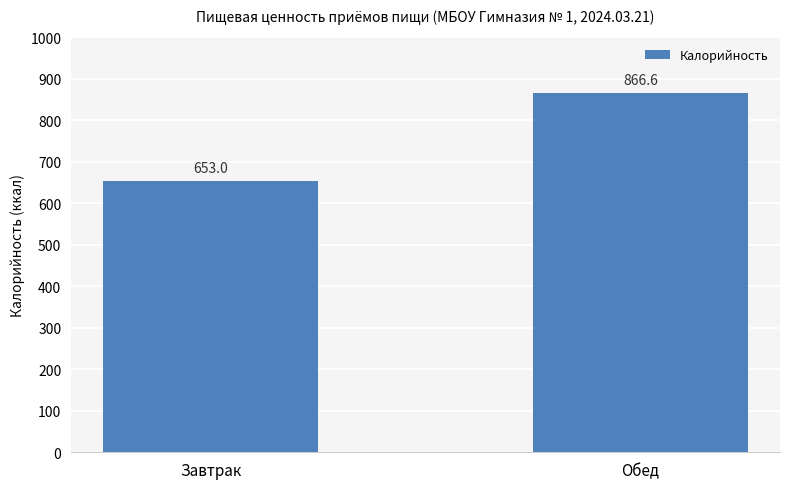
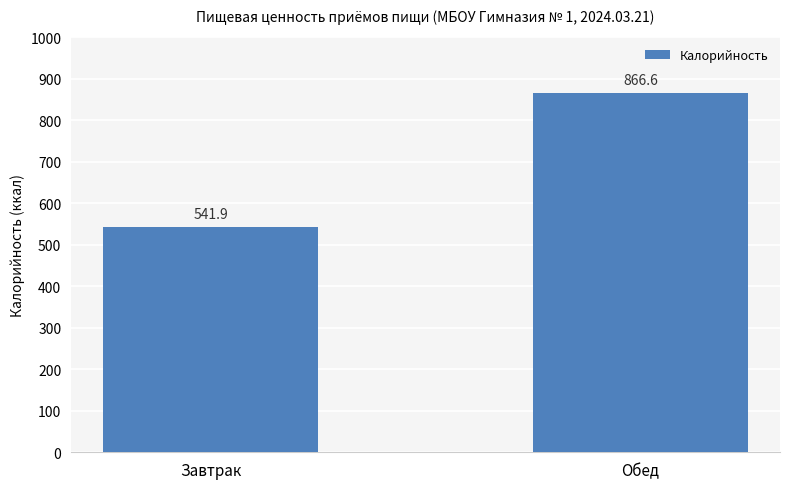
Завтрак: 653.0 -> 541.9
